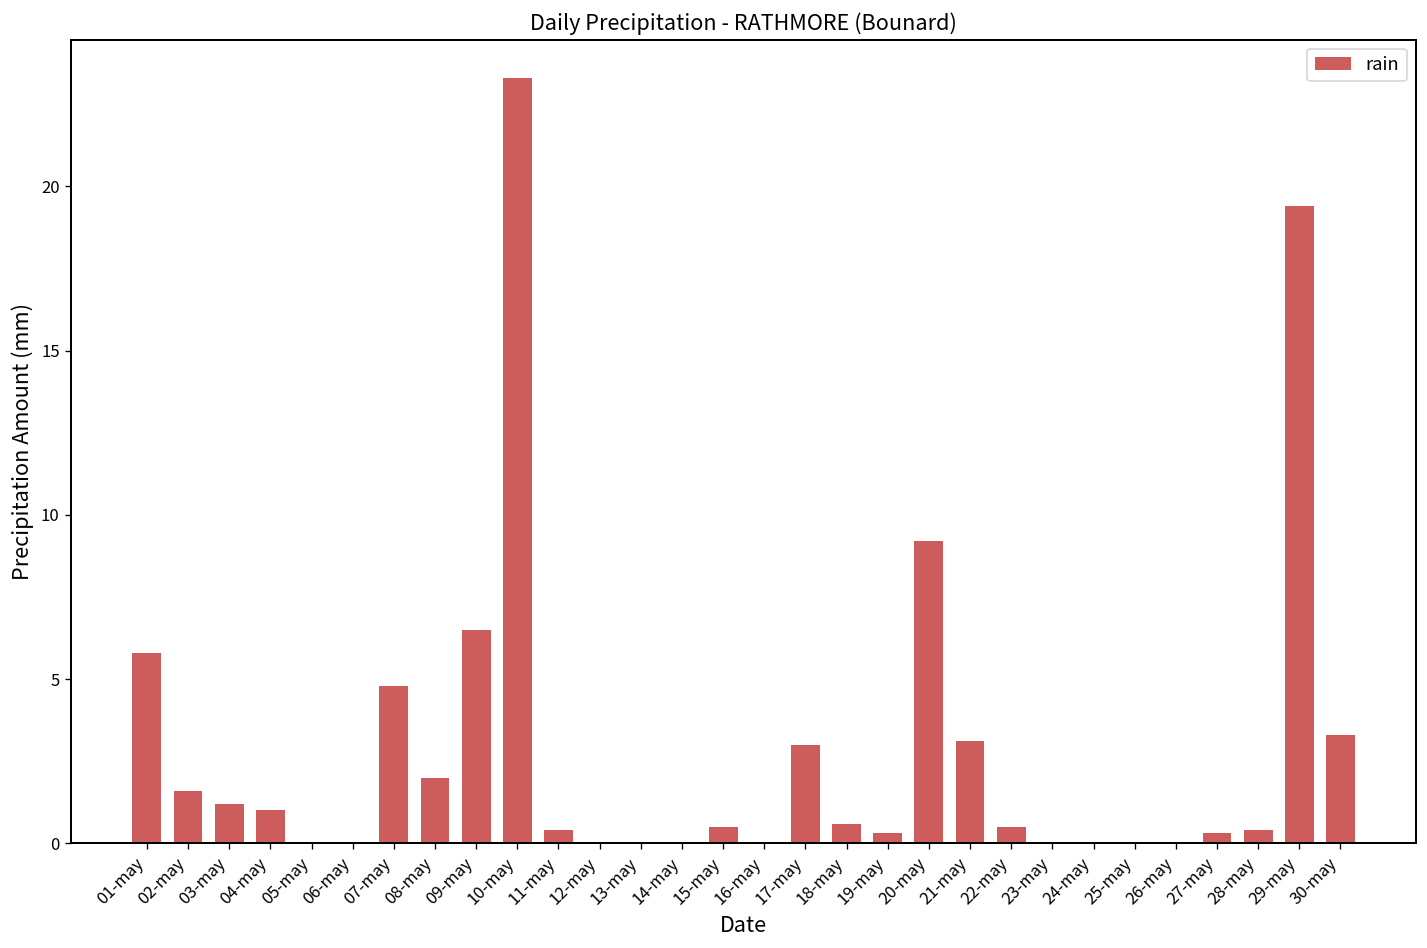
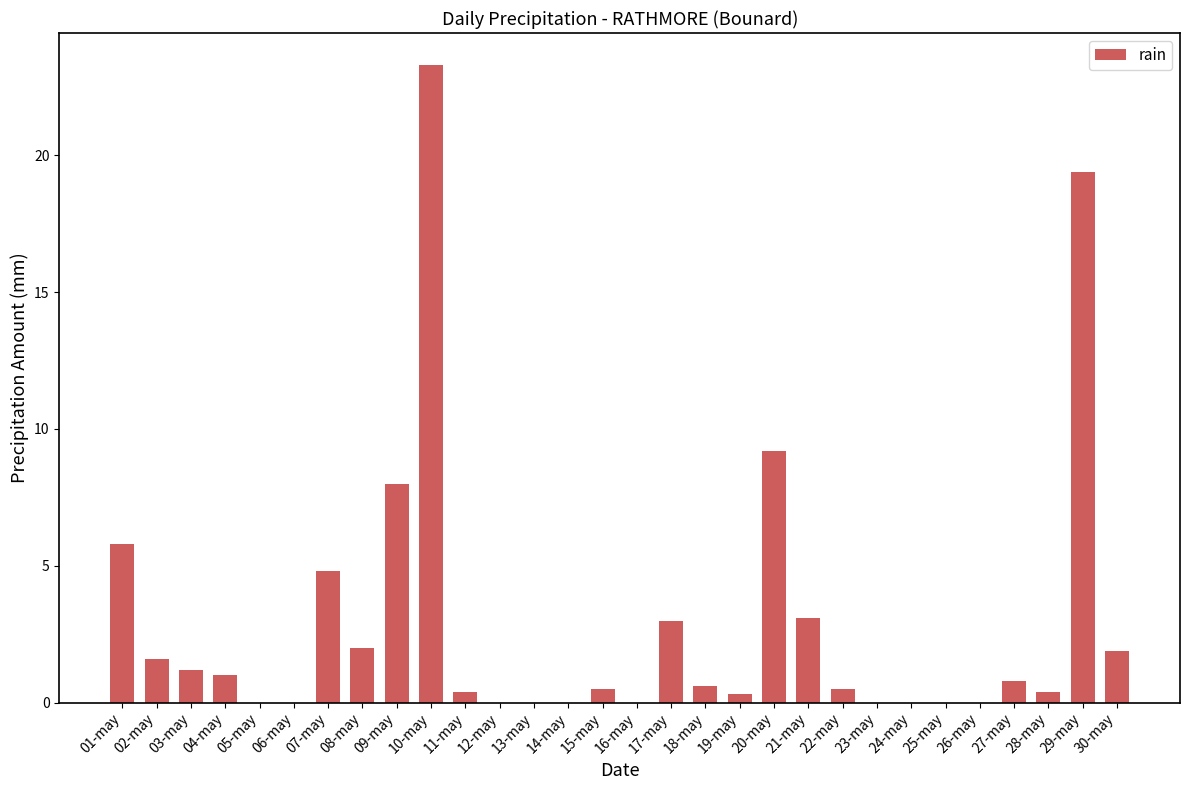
09-may: 6.5 -> 8.0
27-may: 0.3 -> 0.8
30-may: 3.3 -> 1.9
